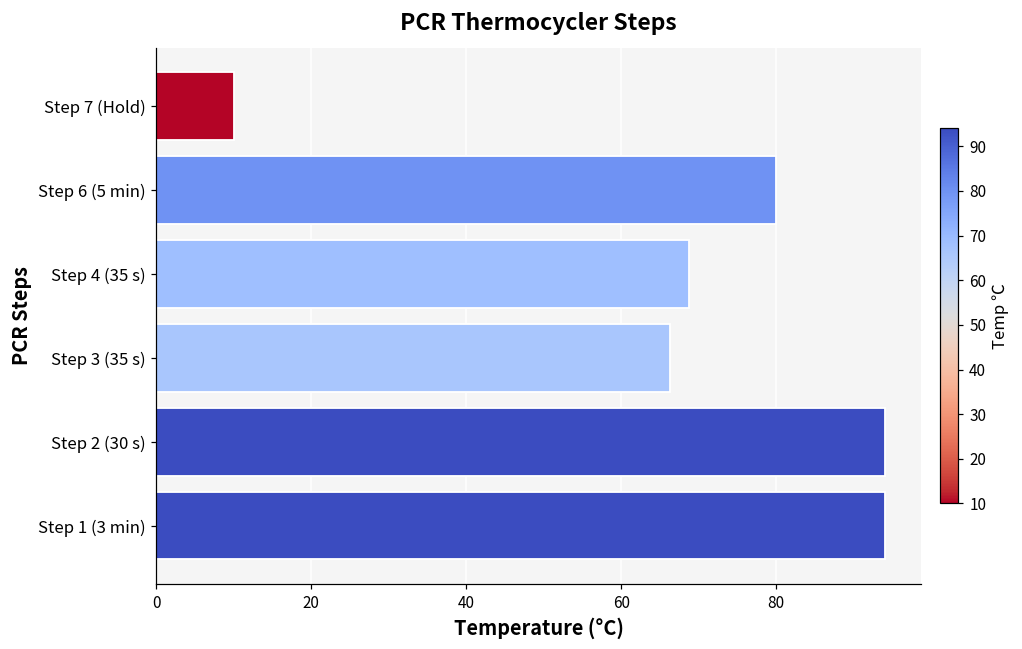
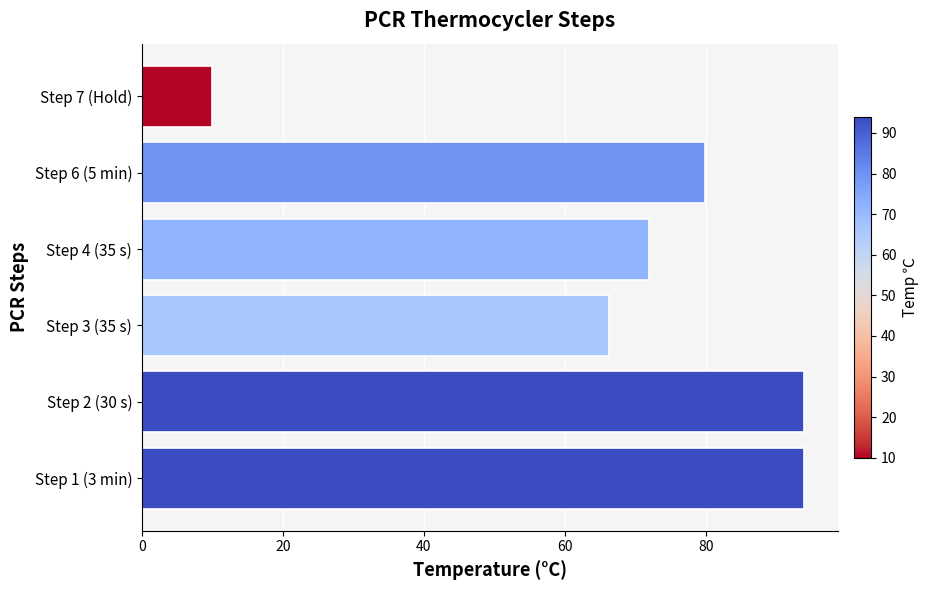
Step 4 (35 s): 69 -> 72
